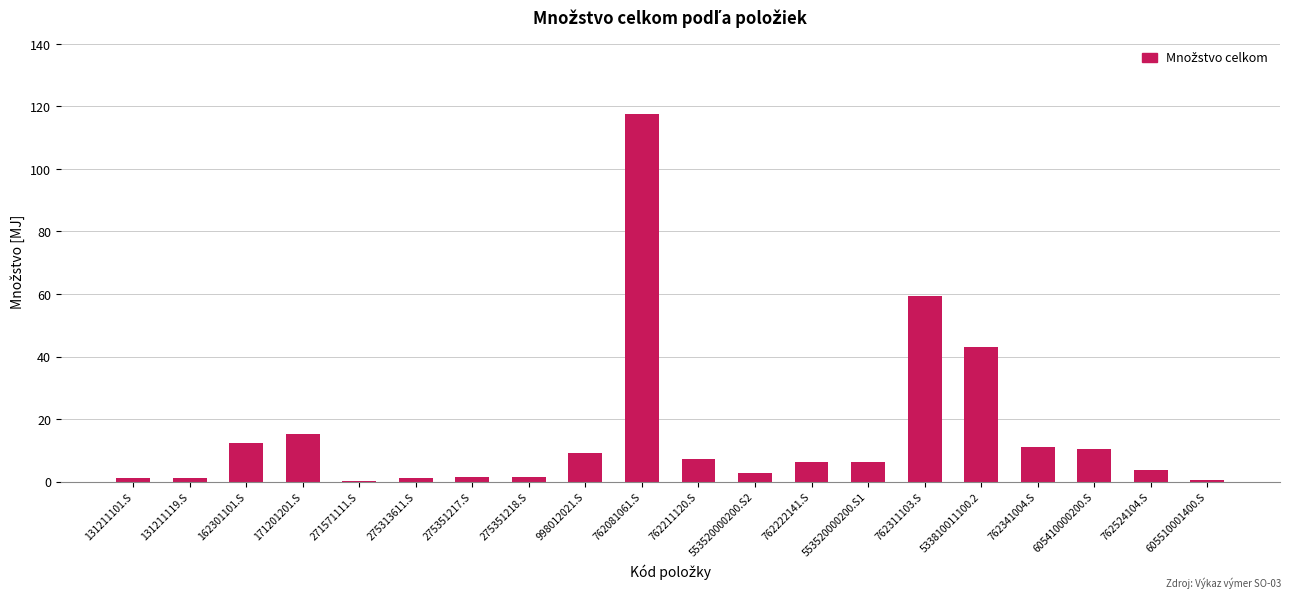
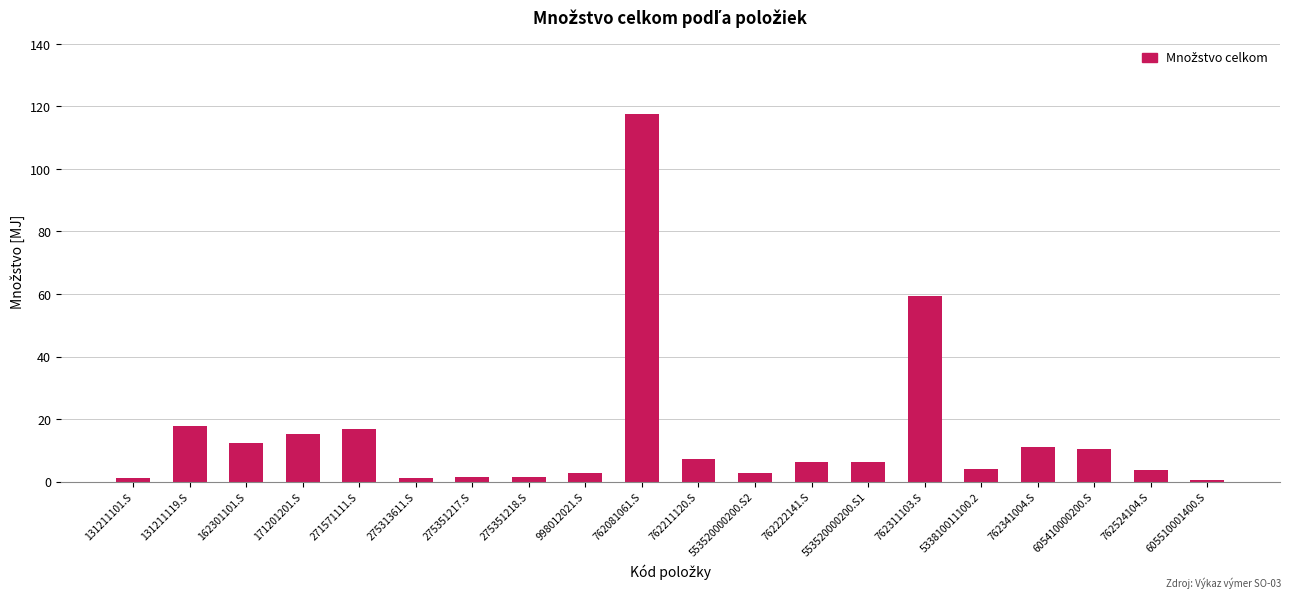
131211119.S: 1 -> 18
271571111.S: 0 -> 17
998012021.S: 9 -> 3
533810011100.2: 43 -> 4
